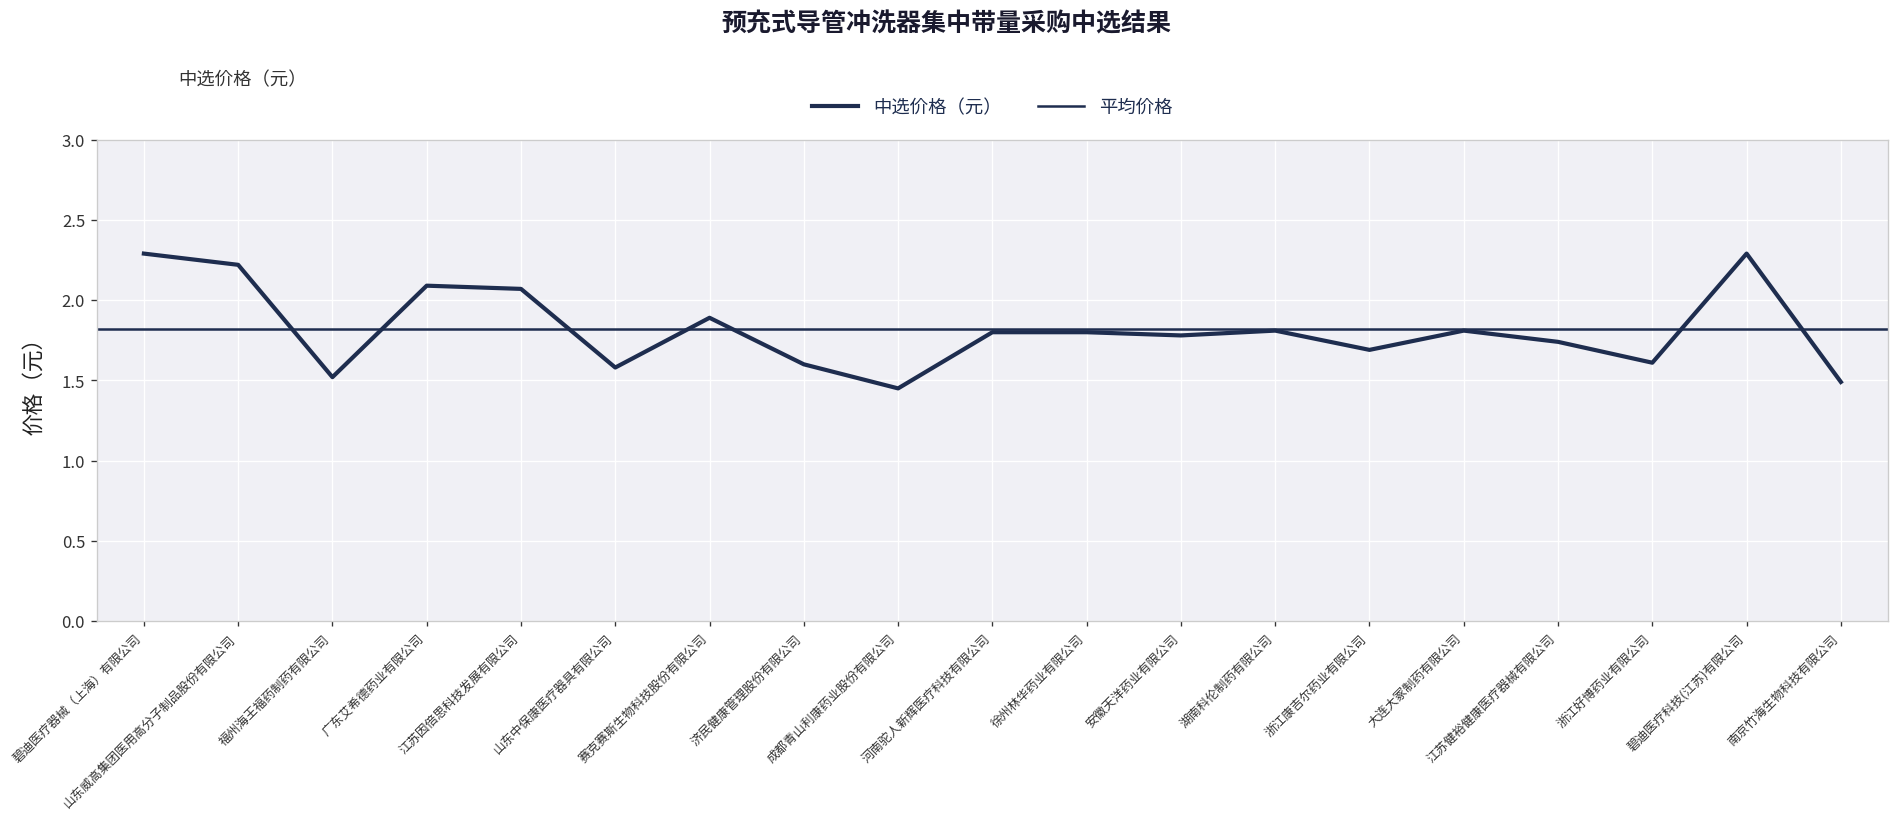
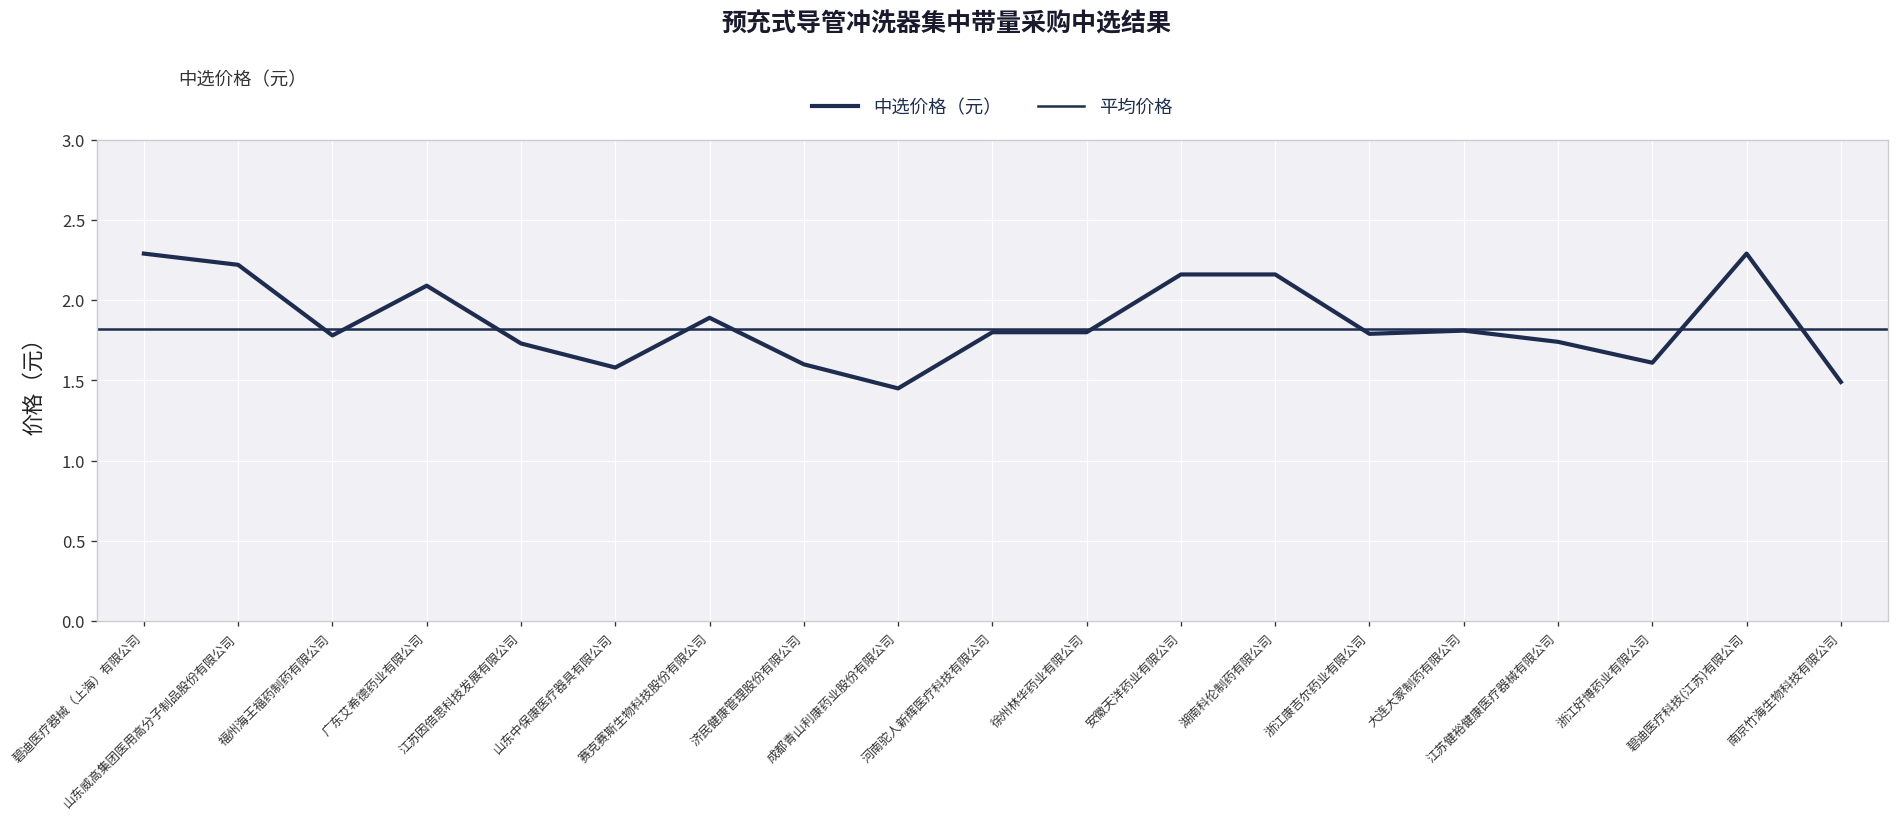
福州海王福药制药有限公司: 1.52 -> 1.78
江苏因倍思科技发展有限公司: 2.07 -> 1.73
安徽天洋药业有限公司: 1.78 -> 2.16
湖南科伦制药有限公司: 1.81 -> 2.16
浙江康吉尔药业有限公司: 1.69 -> 1.79
